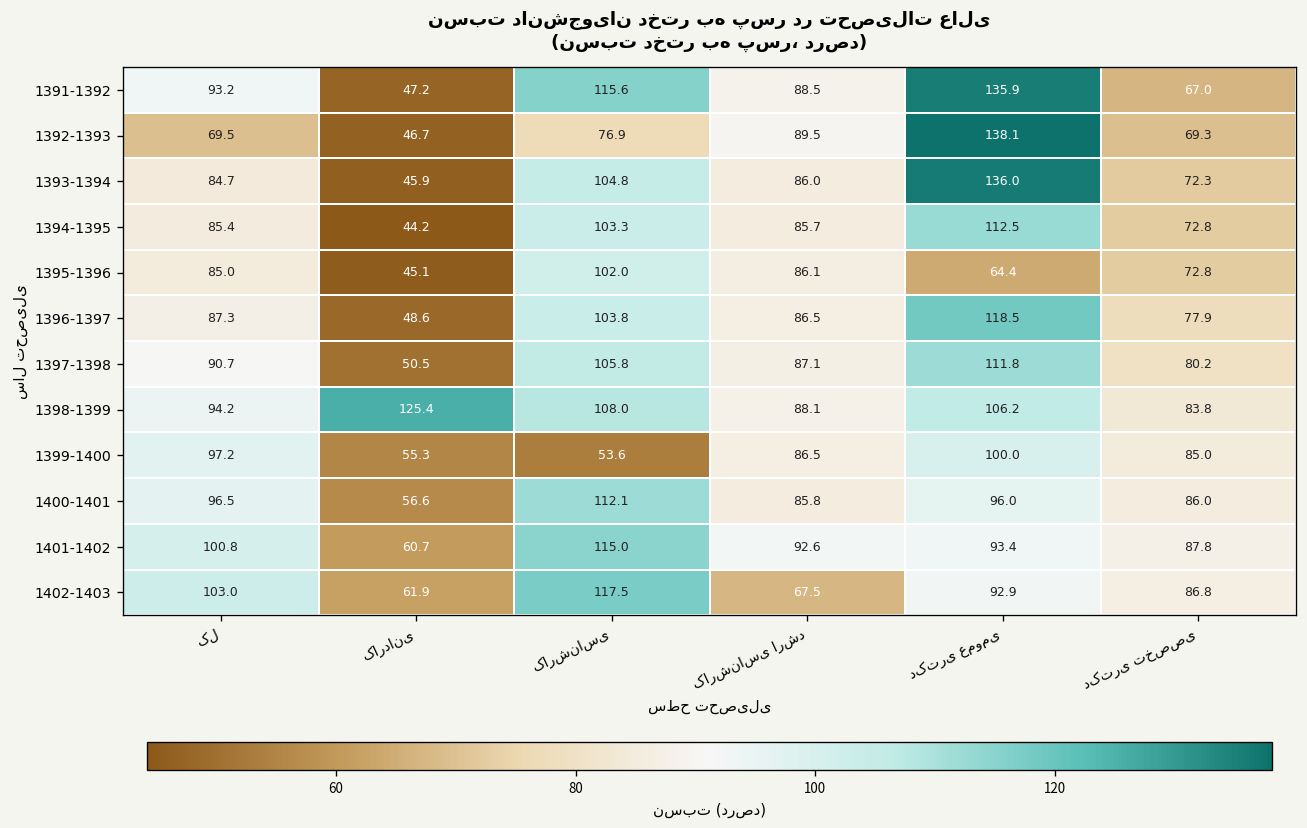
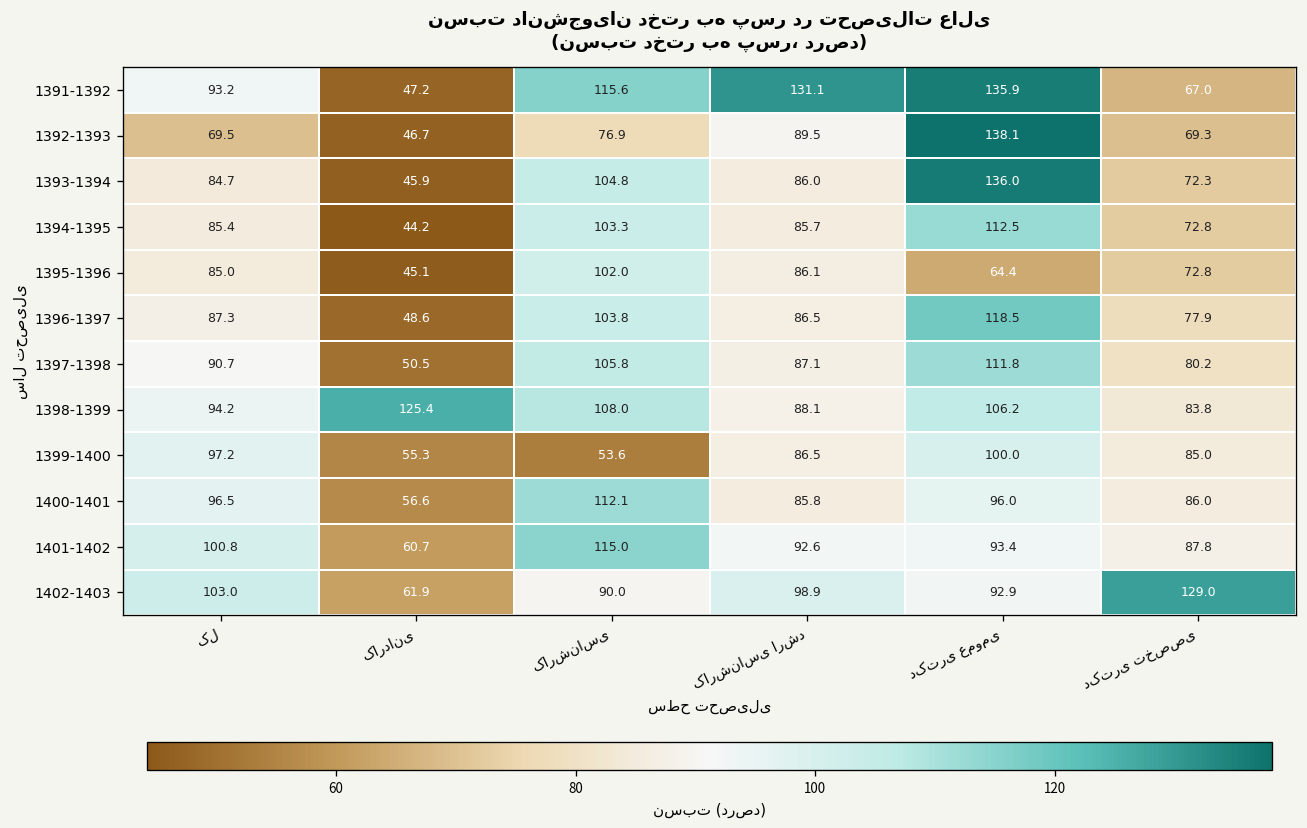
1391-1392, کارشناسی ارشد: 88.5 -> 131.1
1402-1403, کارشناسی: 117.5 -> 90.0
1402-1403, کارشناسی ارشد: 67.5 -> 98.9
1402-1403, دکتری تخصصی: 86.8 -> 129.0
